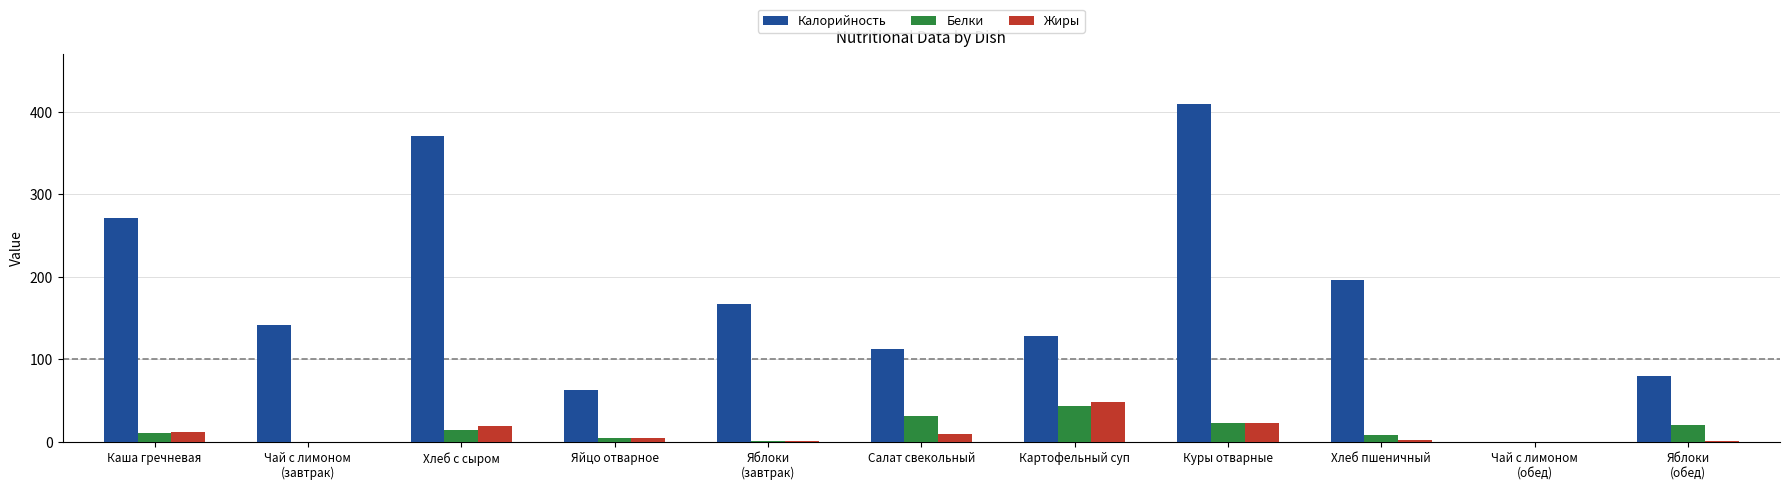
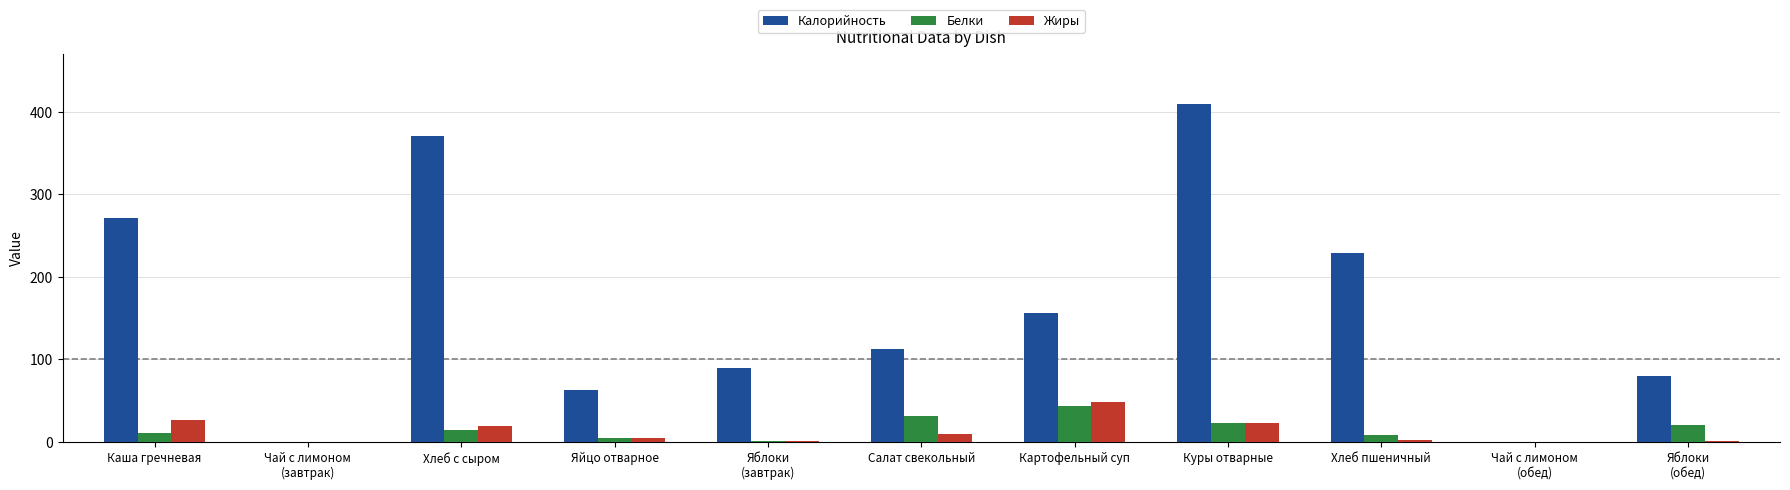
Жиры, Каша гречневая: 10 -> 30
Калорийность, Чай с лимоном (завтрак): 140 -> 0
Калорийность, Яблоки (завтрак): 170 -> 90
Калорийность, Картофельный суп: 130 -> 160
Калорийность, Хлеб пшеничный: 200 -> 230
